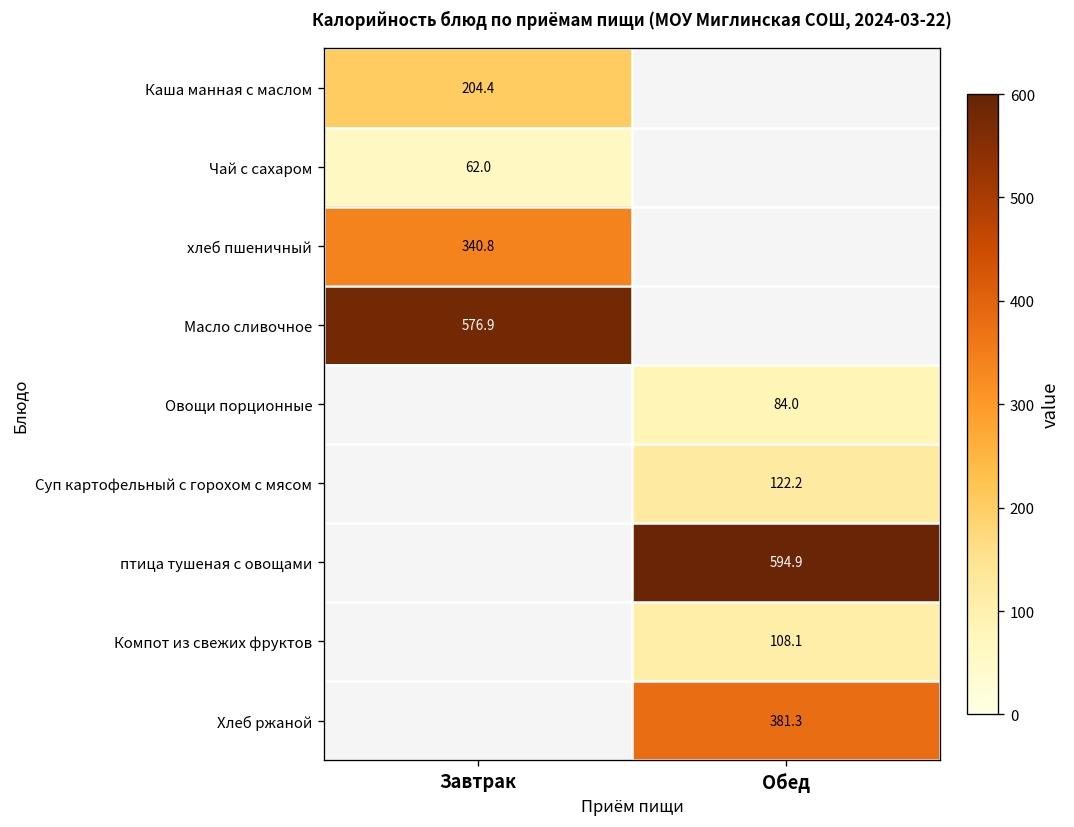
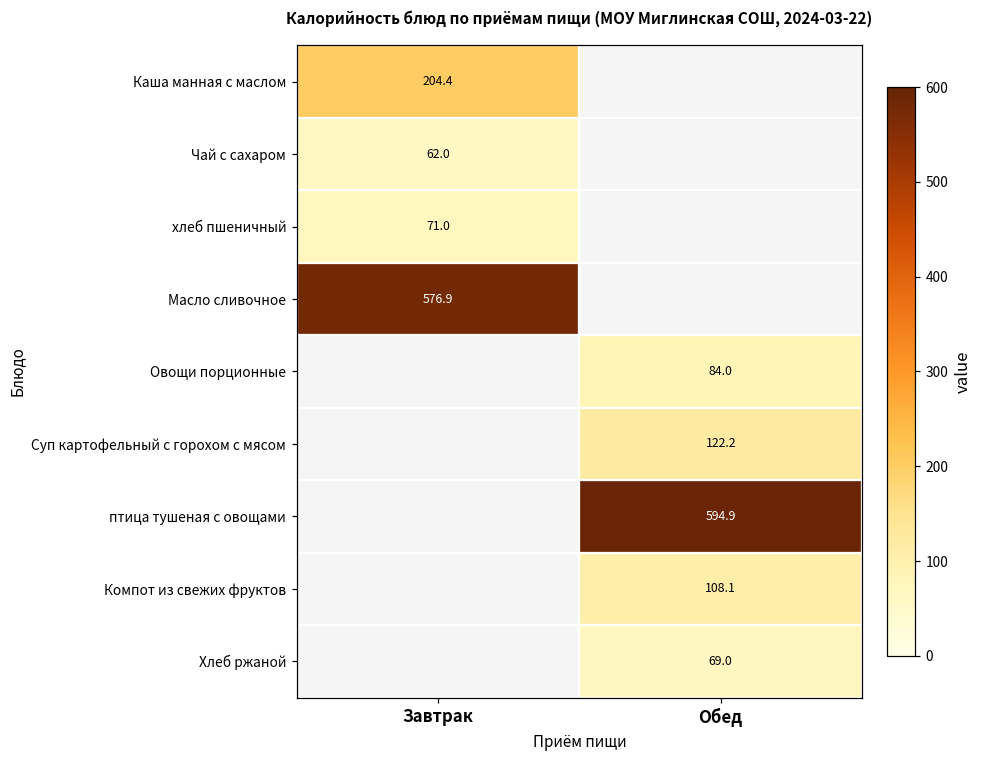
хлеб пшеничный, Завтрак: 340.8 -> 71.0
Хлеб ржаной, Обед: 381.3 -> 69.0
